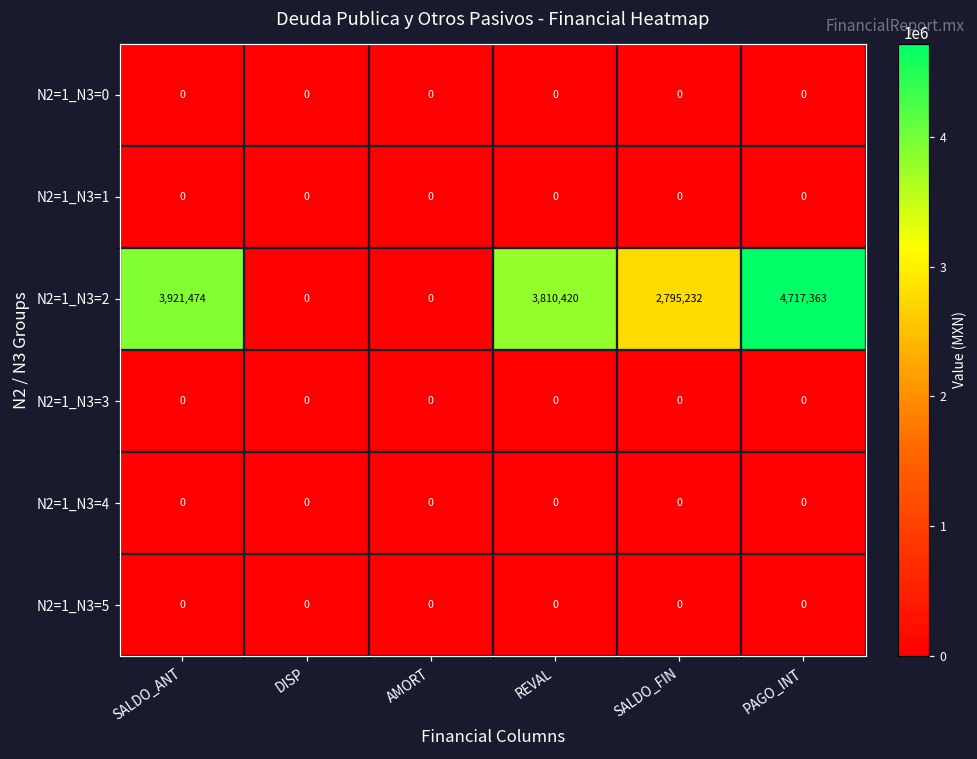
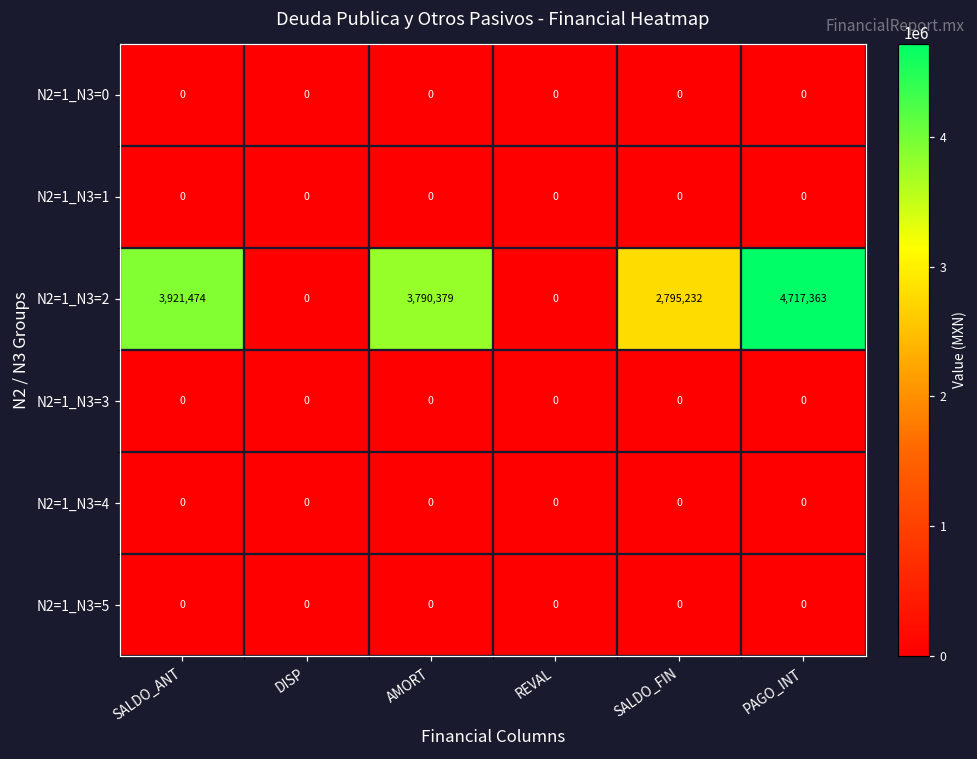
N2=1_N3=2, AMORT: 0 -> 3,790,379
N2=1_N3=2, REVAL: 3,810,420 -> 0
